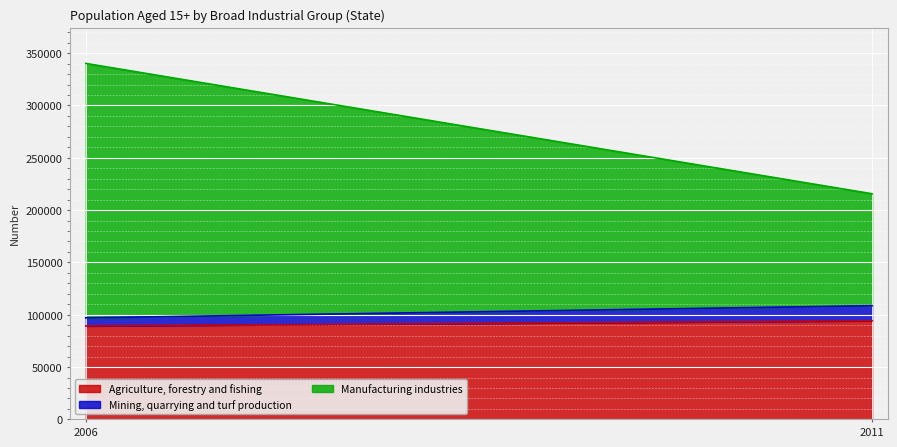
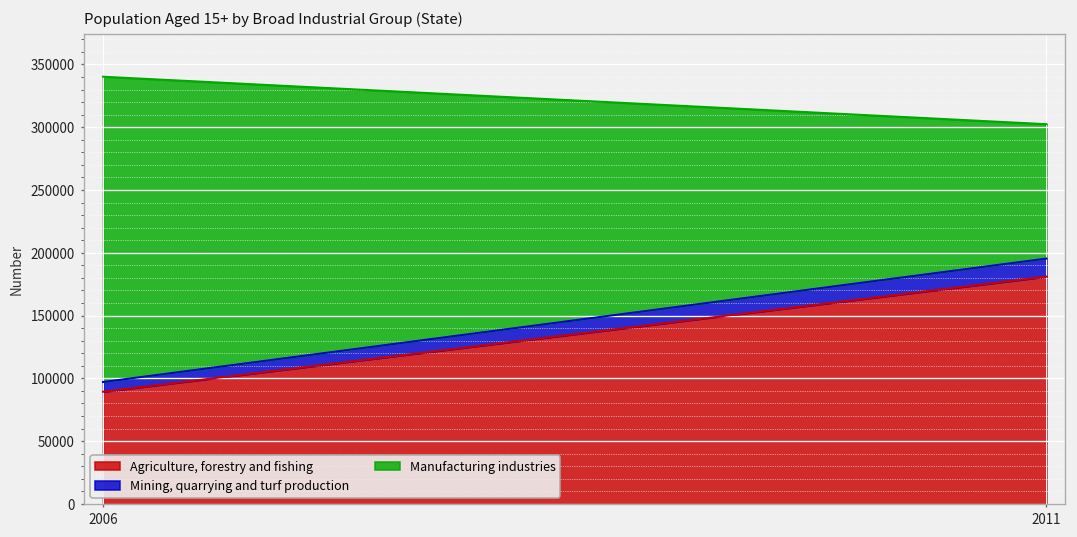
Agriculture, forestry and fishing, 2011: 94000 -> 181000
